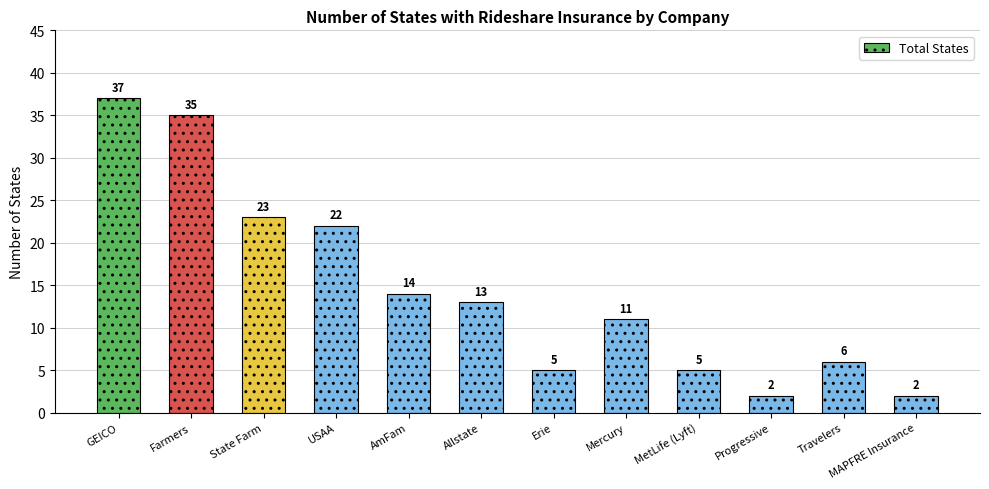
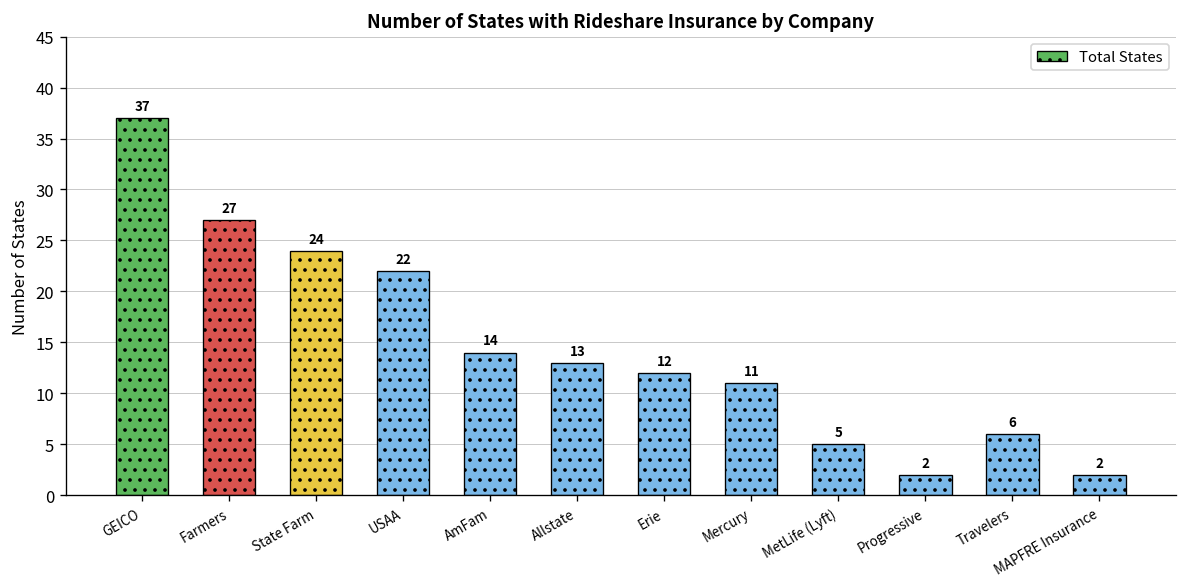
Farmers: 35 -> 27
State Farm: 23 -> 24
Erie: 5 -> 12
